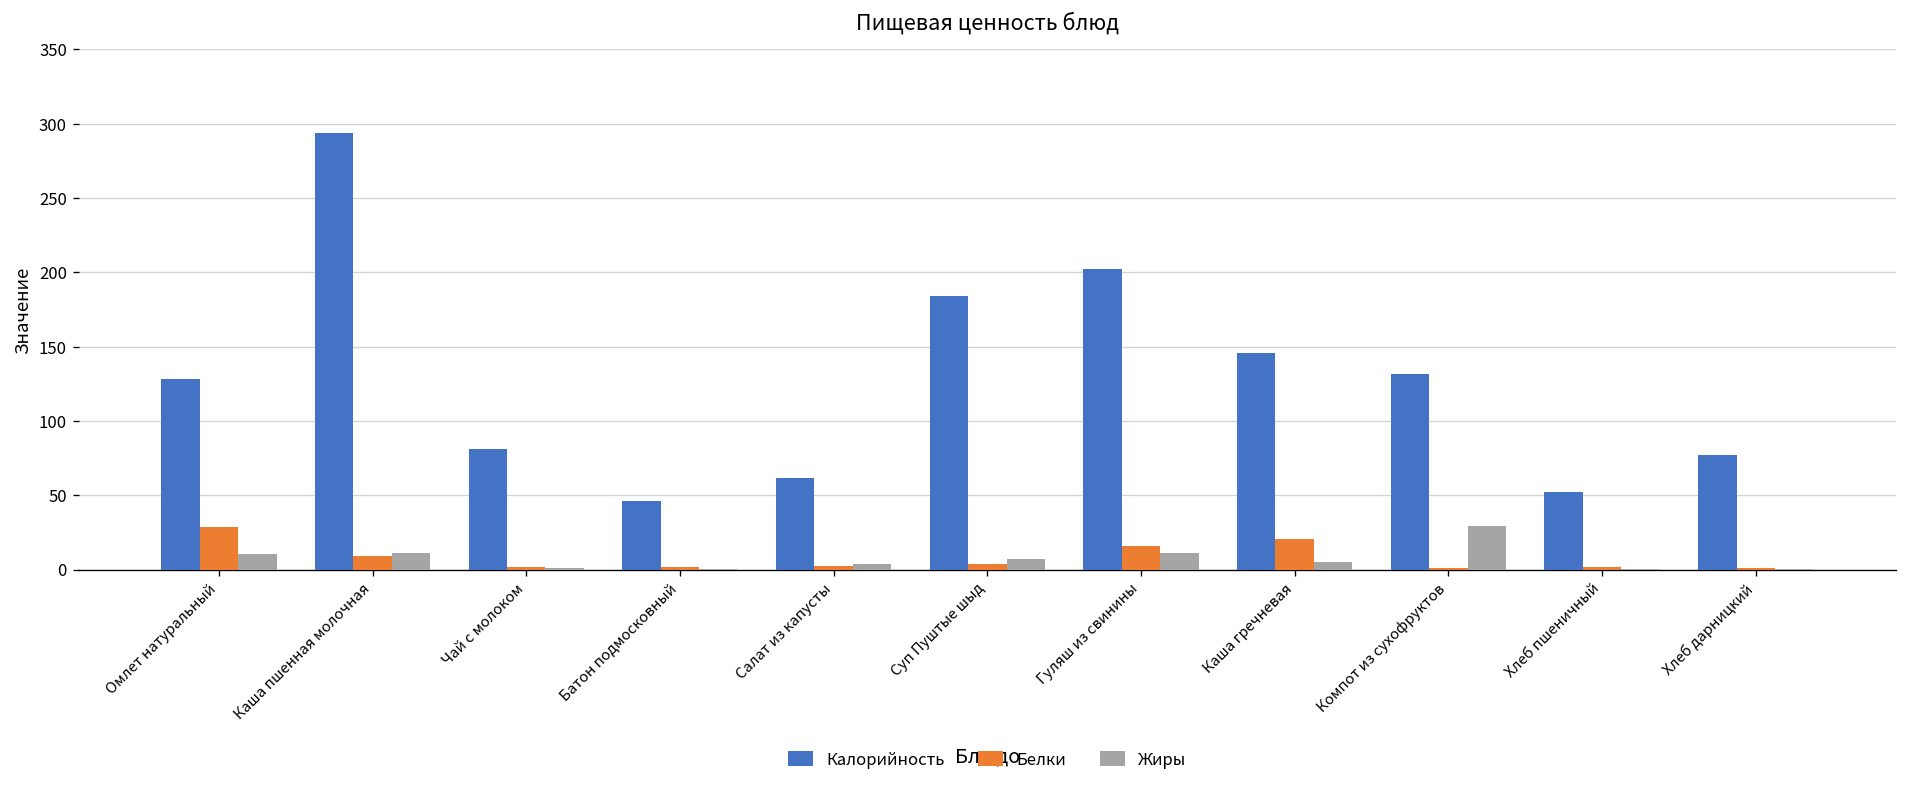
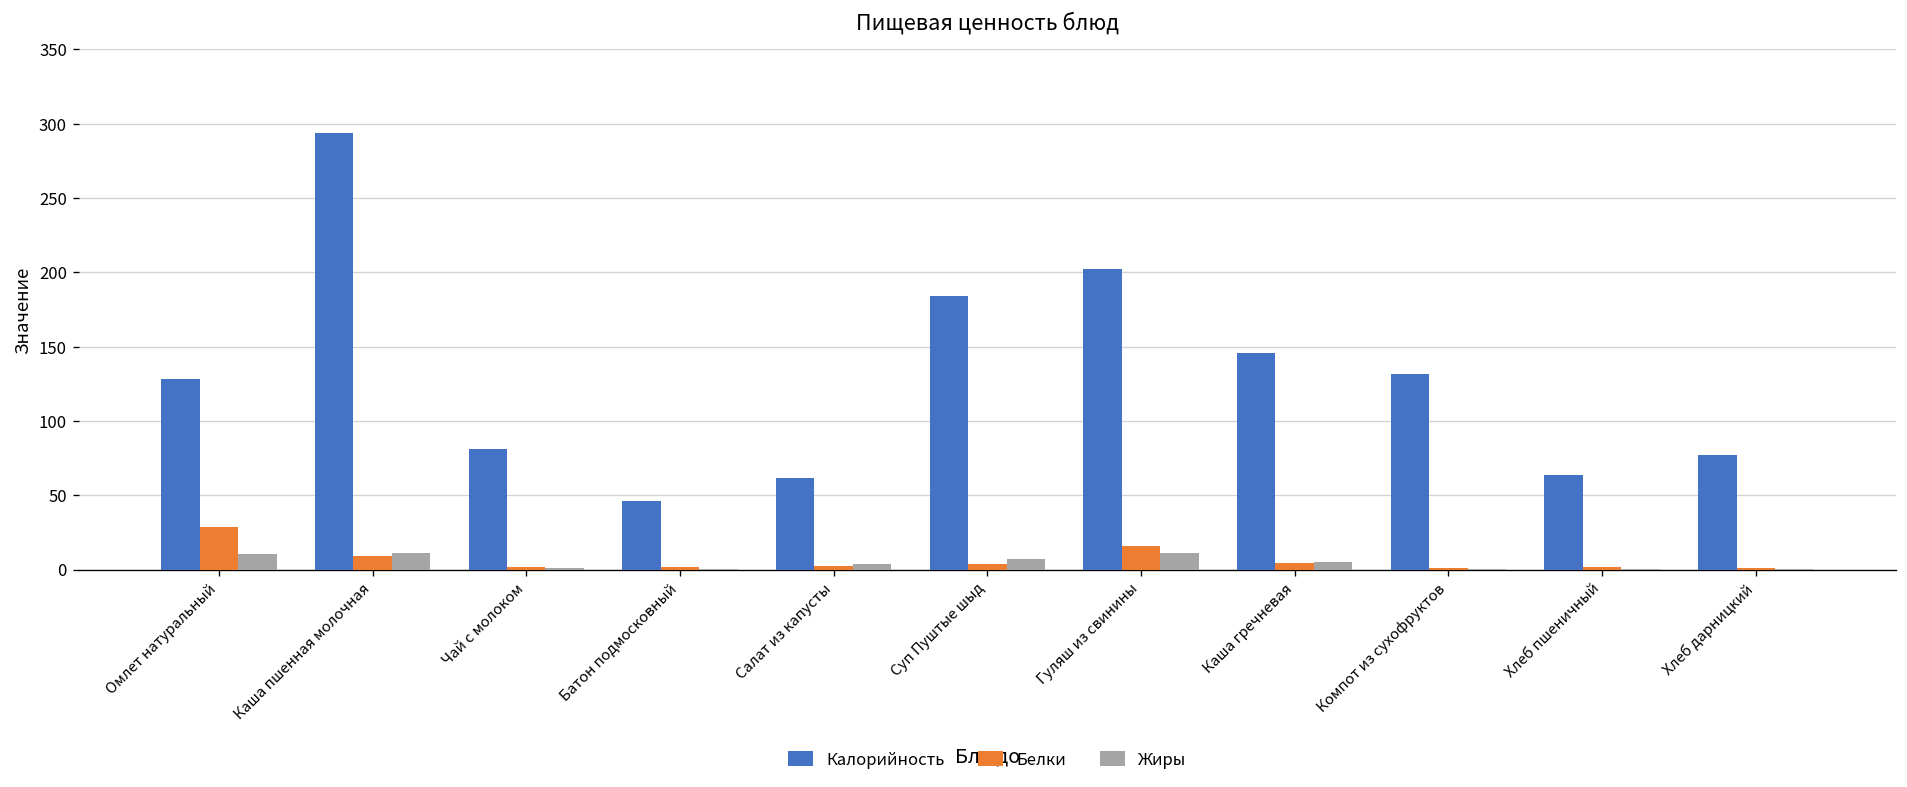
Белки, Каша гречневая: 21 -> 5
Жиры, Компот из сухофруктов: 29 -> 0
Калорийность, Хлеб пшеничный: 52 -> 63
